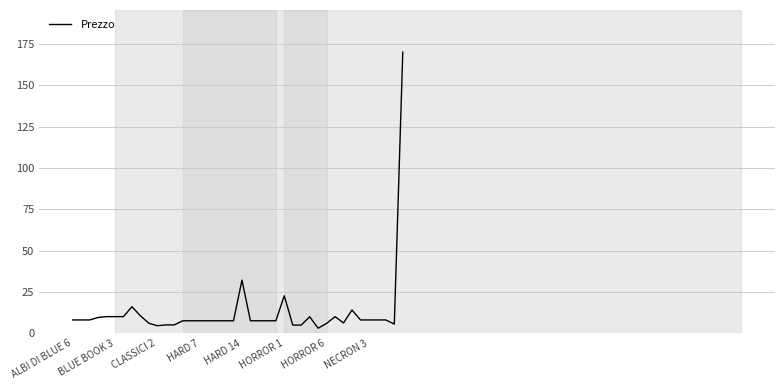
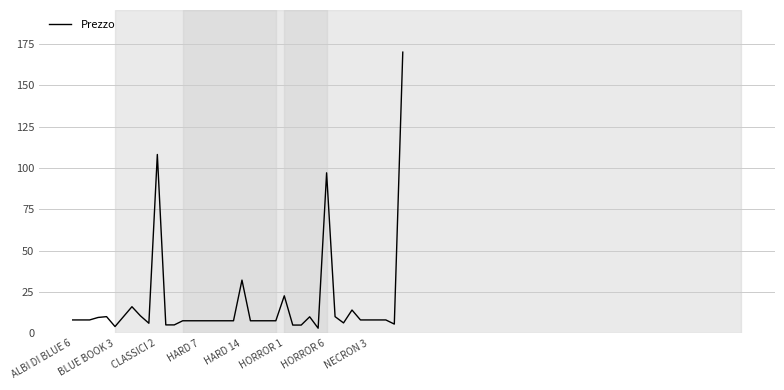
BLUE BOOK 3: 10 -> 4
CLASSICI 2: 5 -> 108
HORROR 6: 6 -> 97
